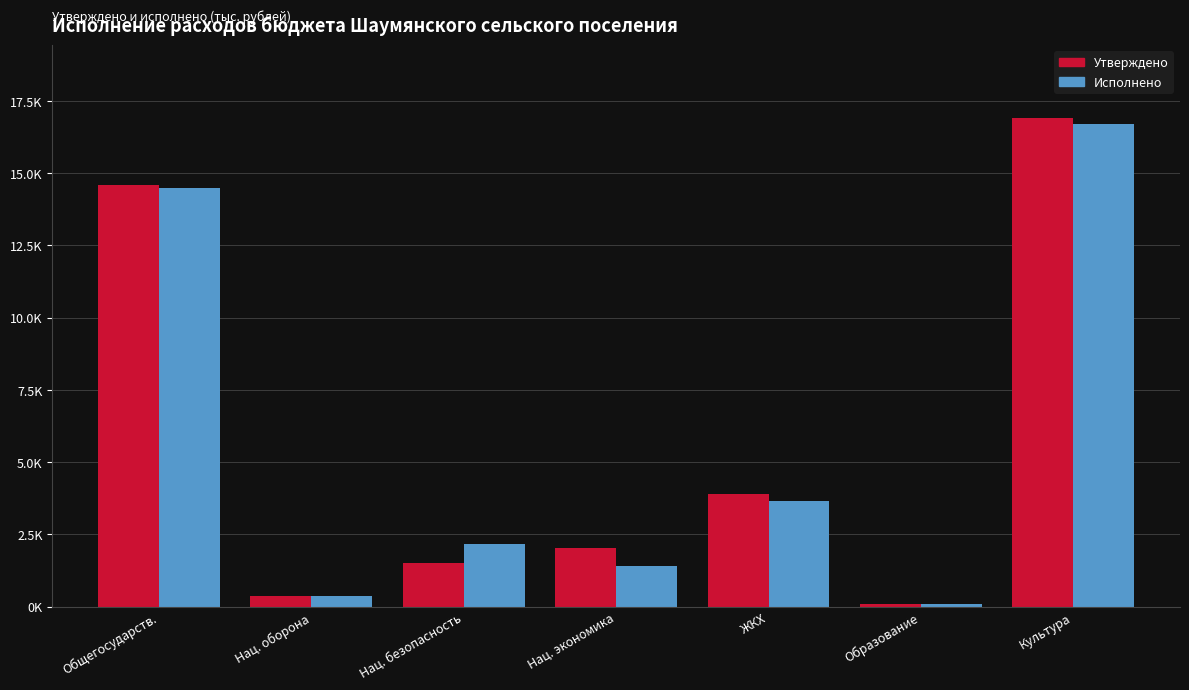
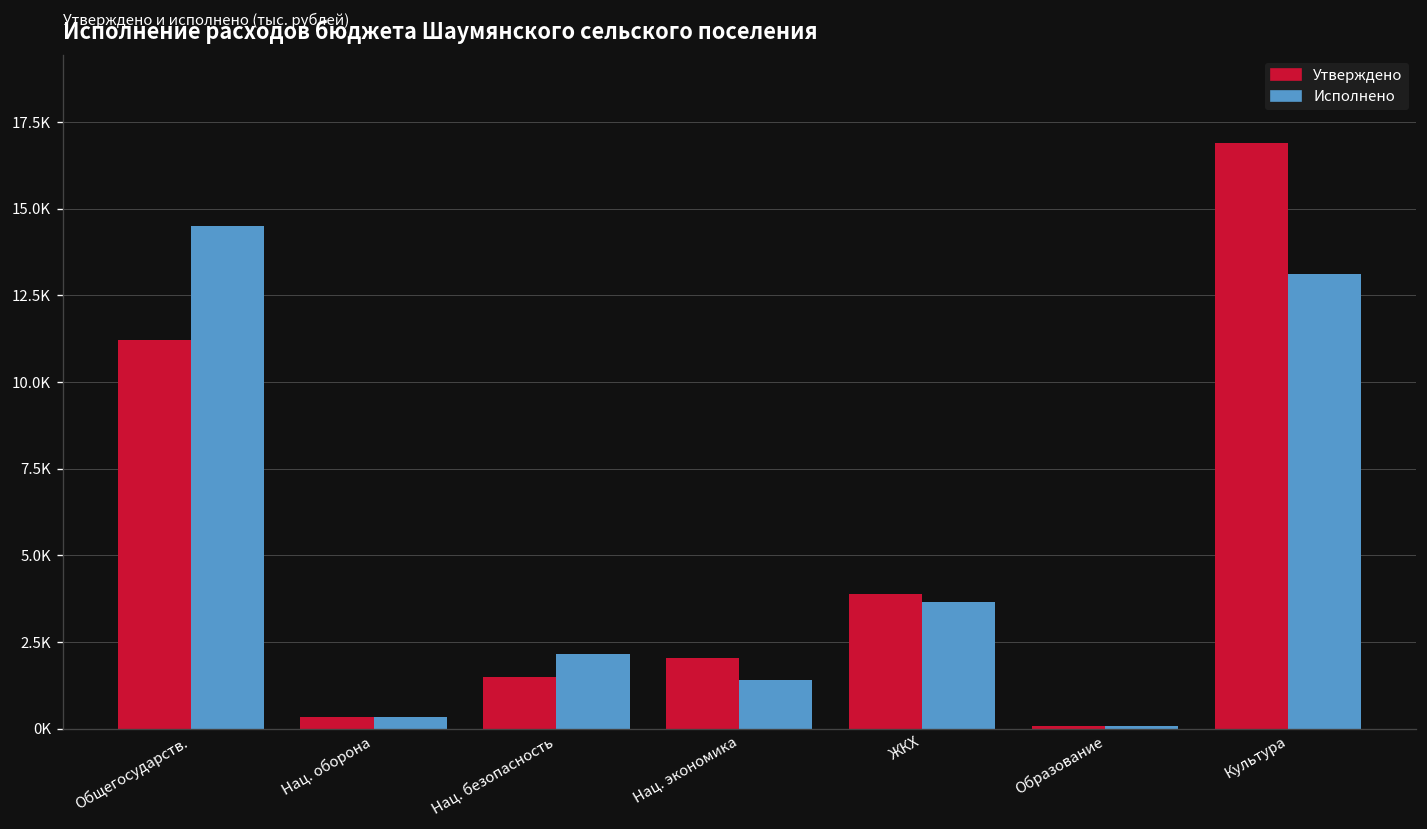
Утверждено, Общегосударств.: 14600 -> 11200
Исполнено, Культура: 16700 -> 13100
